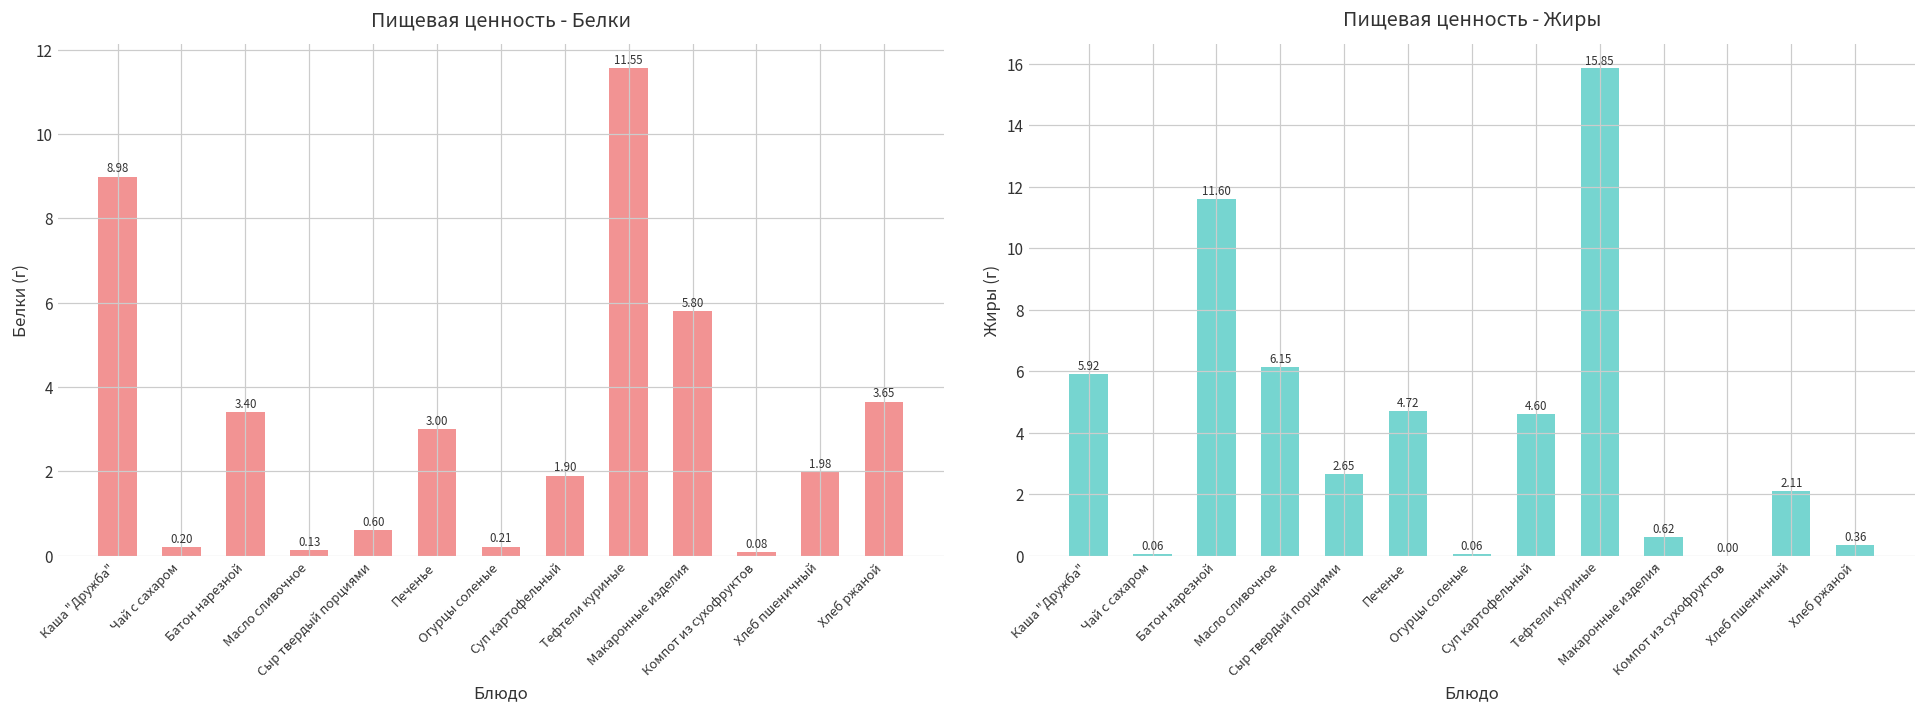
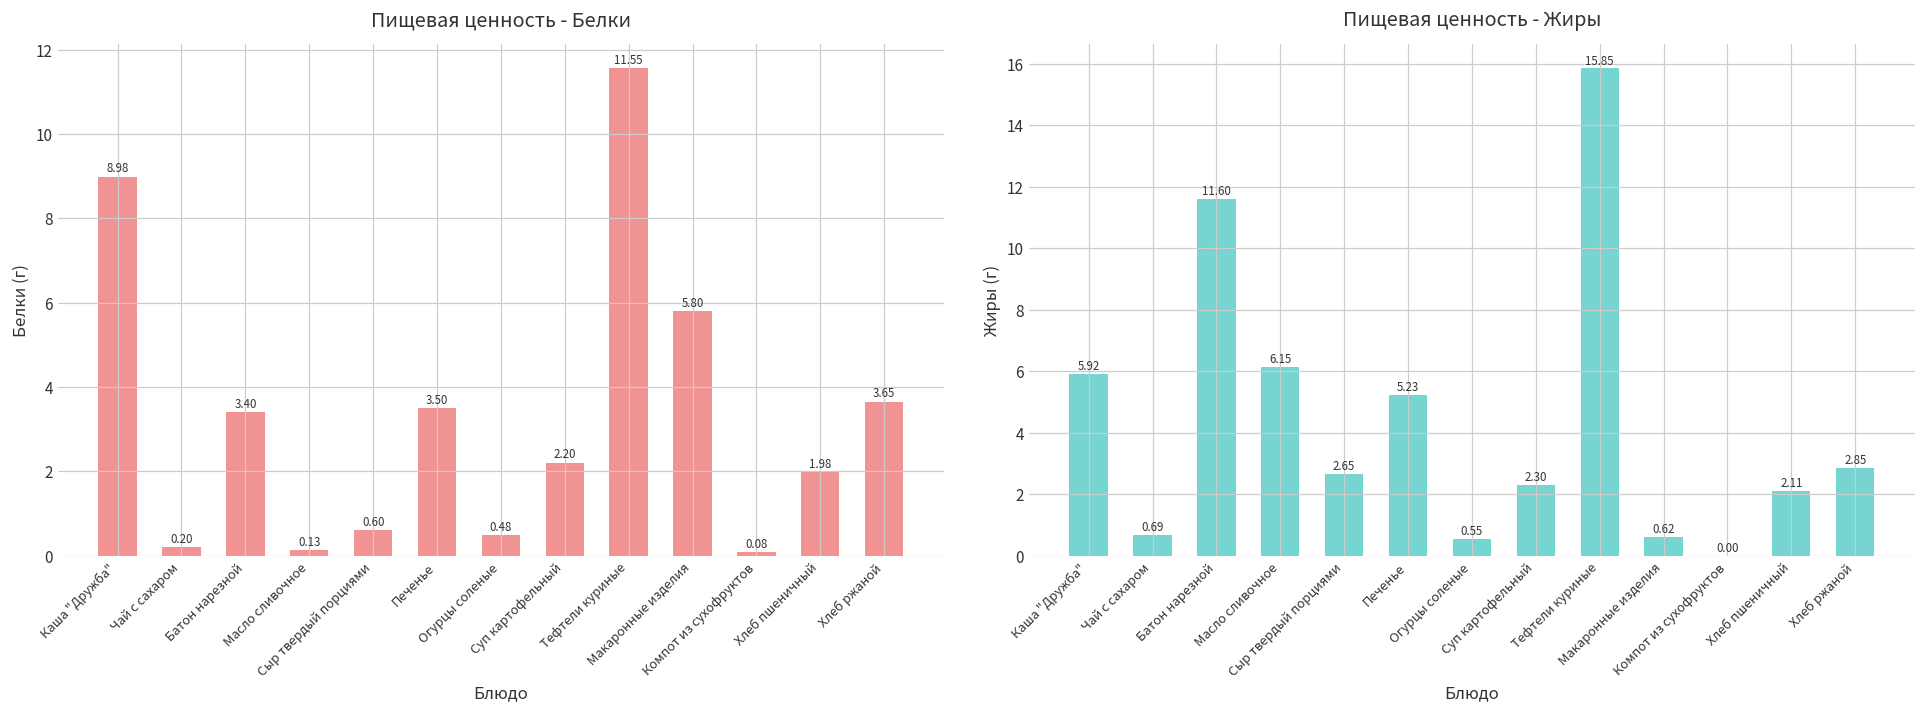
Пищевая ценность - Белки, Печенье: 3.00 -> 3.50
Пищевая ценность - Белки, Огурцы соленые: 0.21 -> 0.48
Пищевая ценность - Белки, Суп картофельный: 1.90 -> 2.20
Пищевая ценность - Жиры, Чай с сахаром: 0.06 -> 0.69
Пищевая ценность - Жиры, Печенье: 4.72 -> 5.23
Пищевая ценность - Жиры, Огурцы соленые: 0.06 -> 0.55
Пищевая ценность - Жиры, Суп картофельный: 4.60 -> 2.30
Пищевая ценность - Жиры, Хлеб ржаной: 0.36 -> 2.85
